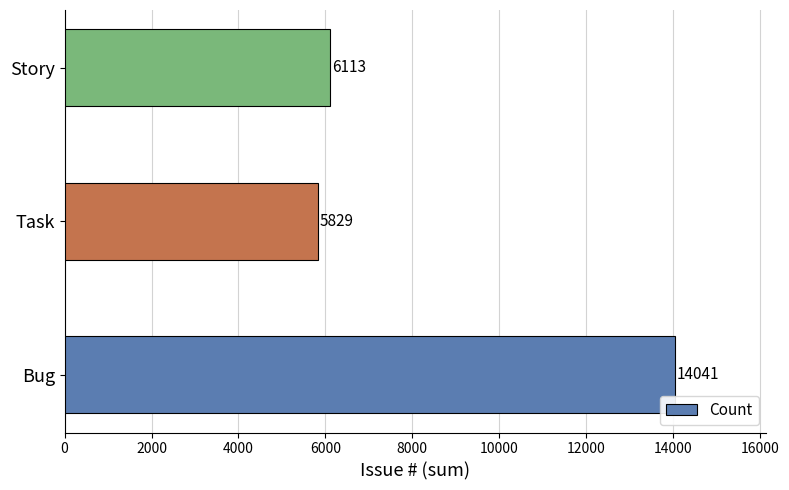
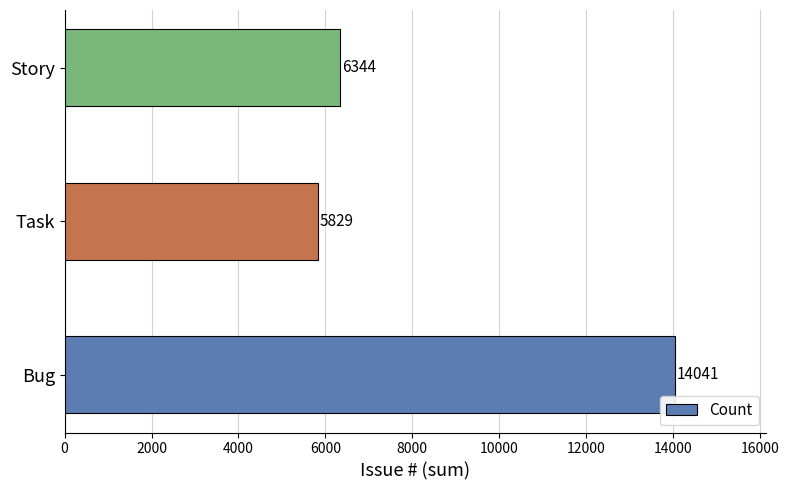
Story: 6113 -> 6344
